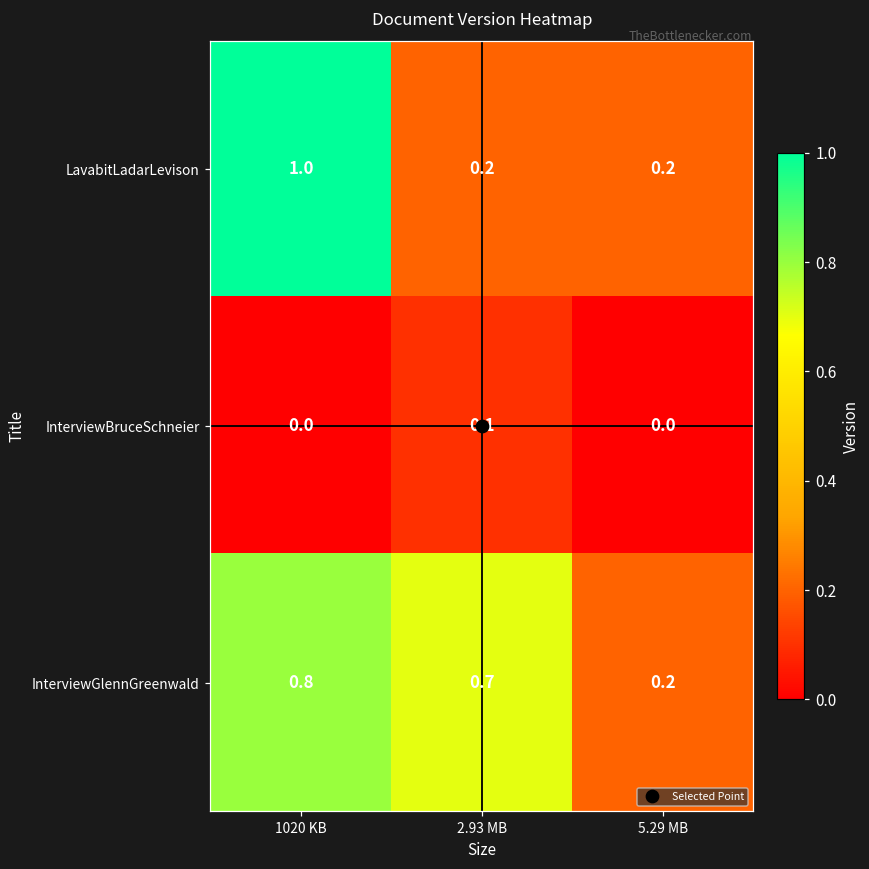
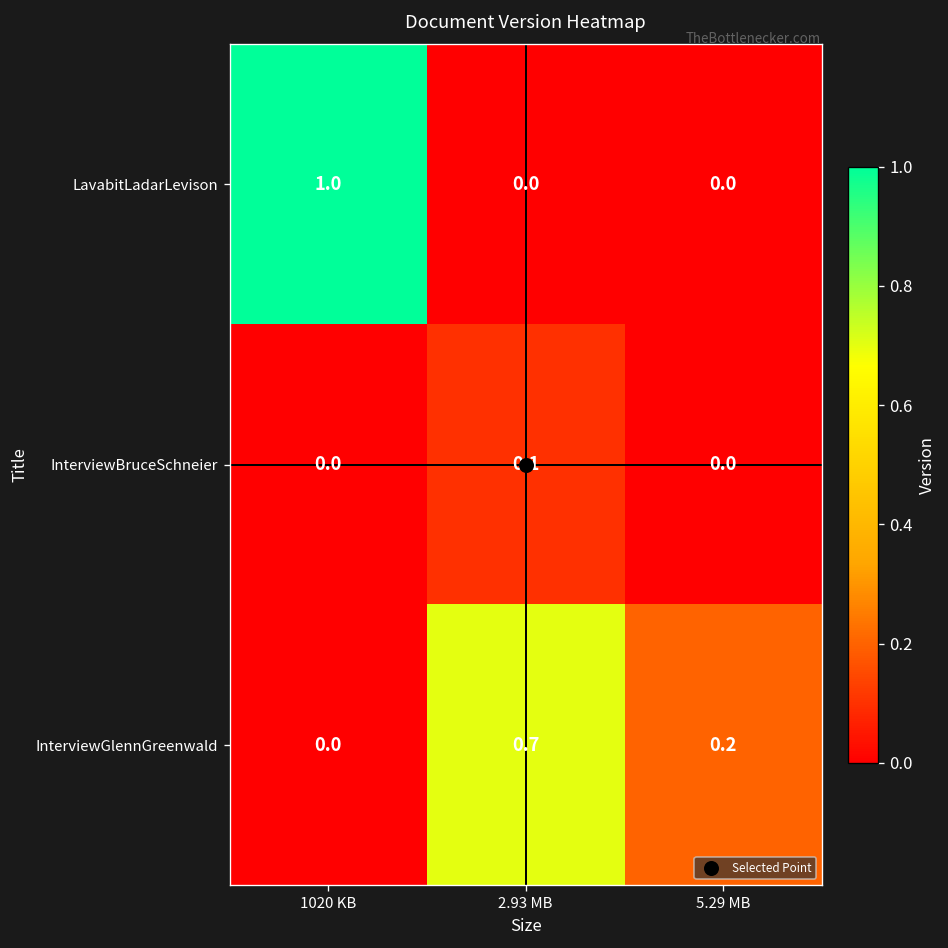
LavabitLadarLevison, 2.93 MB: 0.2 -> 0.0
LavabitLadarLevison, 5.29 MB: 0.2 -> 0.0
InterviewGlennGreenwald, 1020 KB: 0.8 -> 0.0
